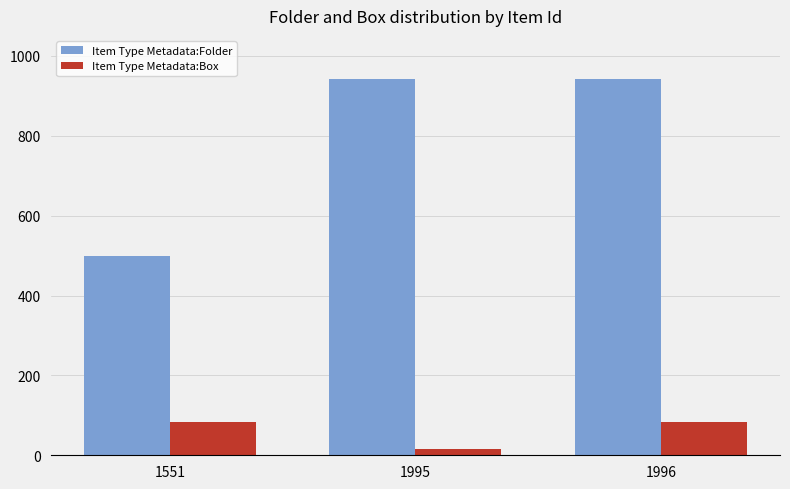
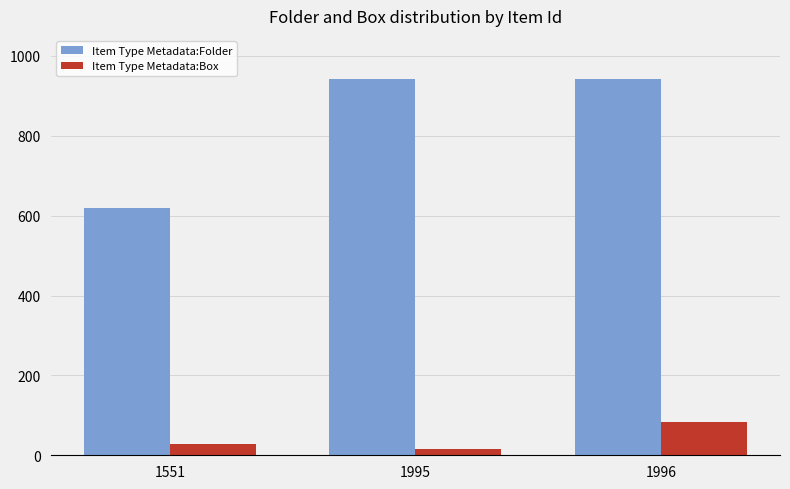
Item Type Metadata:Folder, 1551: 500 -> 620
Item Type Metadata:Box, 1551: 80 -> 30
